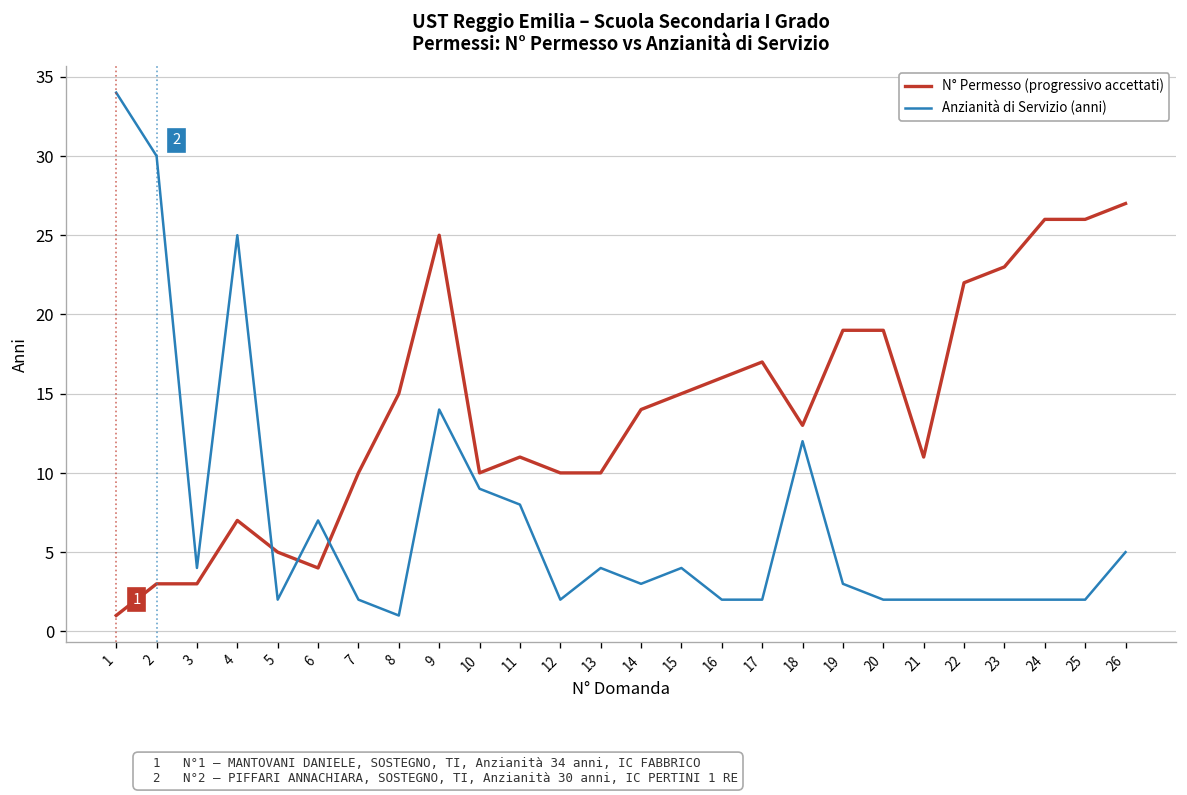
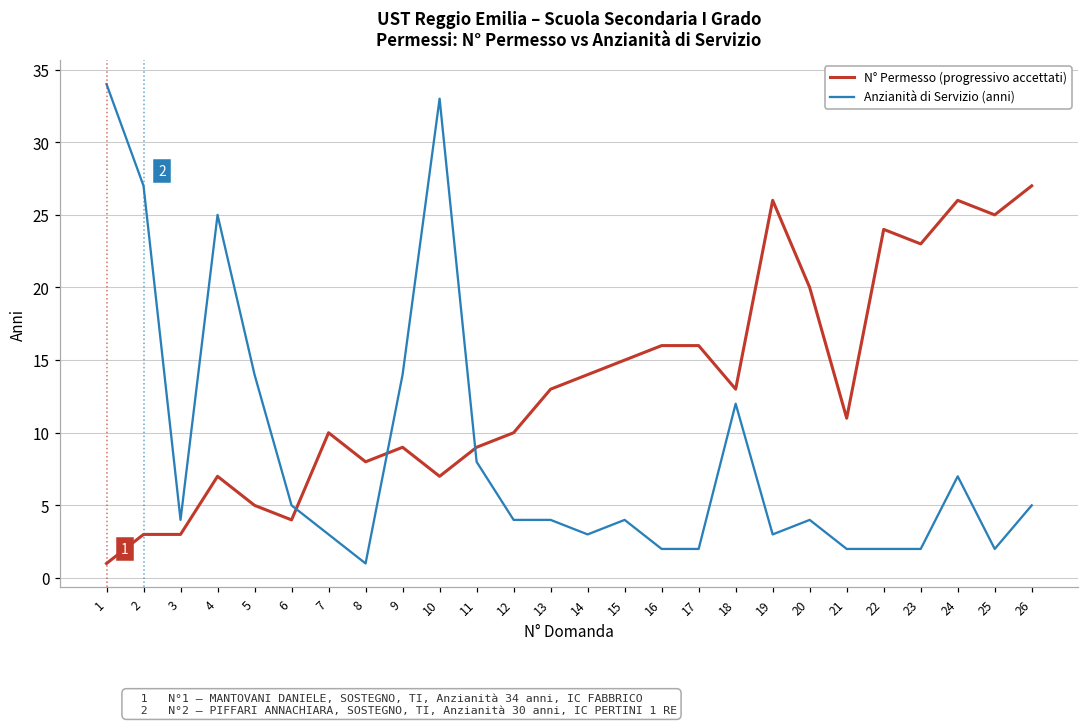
Anzianità di Servizio (anni), 2: 30 -> 27
Anzianità di Servizio (anni), 5: 2 -> 14
Anzianità di Servizio (anni), 6: 7 -> 5
Anzianità di Servizio (anni), 7: 2 -> 3
N° Permesso (progressivo accettati), 8: 15 -> 8
N° Permesso (progressivo accettati), 9: 25 -> 9
N° Permesso (progressivo accettati), 10: 10 -> 7
Anzianità di Servizio (anni), 10: 9 -> 33
N° Permesso (progressivo accettati), 11: 11 -> 9
Anzianità di Servizio (anni), 12: 2 -> 4
N° Permesso (progressivo accettati), 13: 10 -> 13
N° Permesso (progressivo accettati), 17: 17 -> 16
N° Permesso (progressivo accettati), 19: 19 -> 26
N° Permesso (progressivo accettati), 20: 19 -> 20
Anzianità di Servizio (anni), 20: 2 -> 4
N° Permesso (progressivo accettati), 22: 22 -> 24
Anzianità di Servizio (anni), 24: 2 -> 7
N° Permesso (progressivo accettati), 25: 26 -> 25
